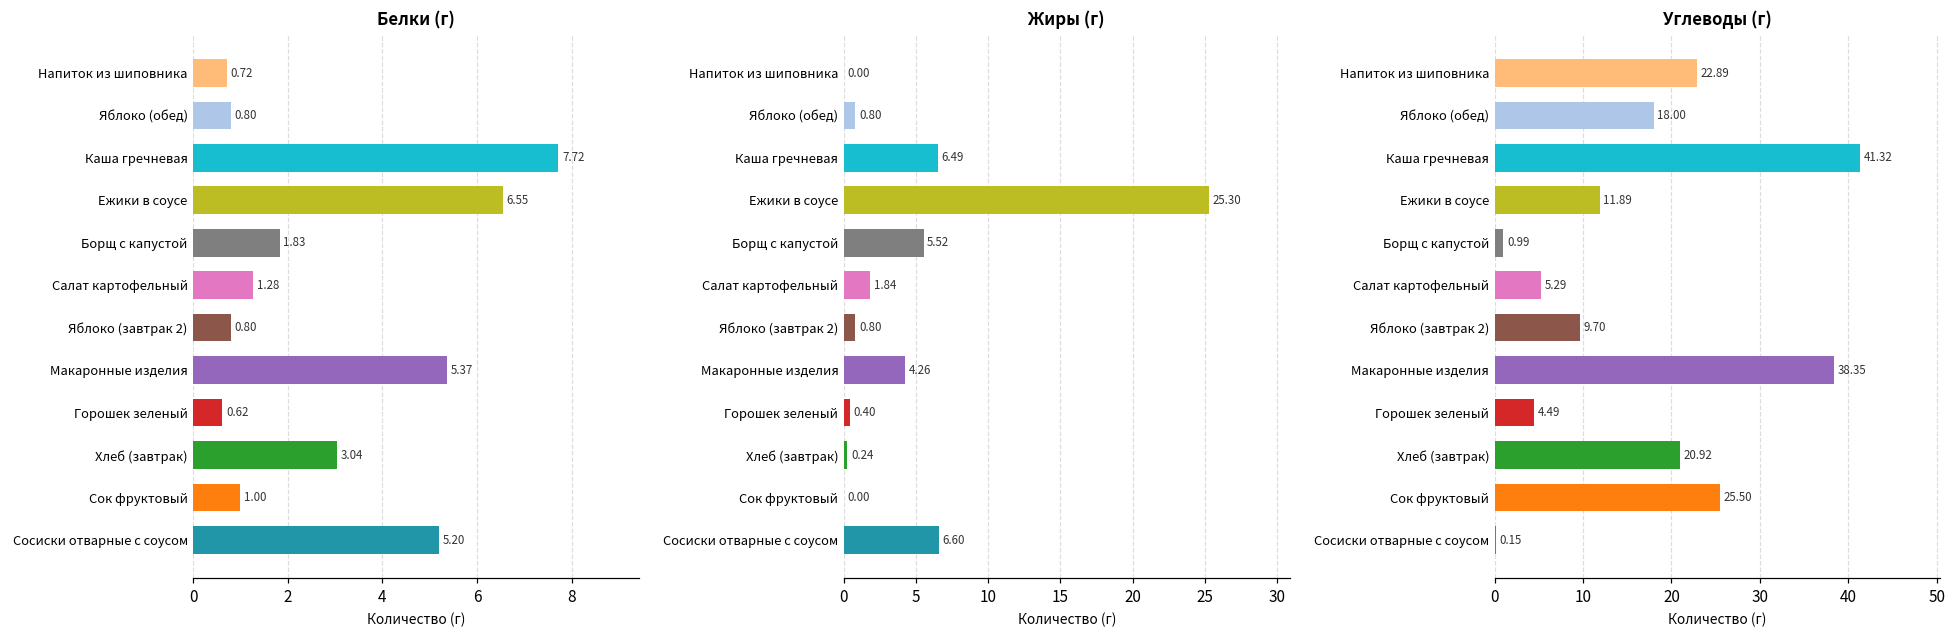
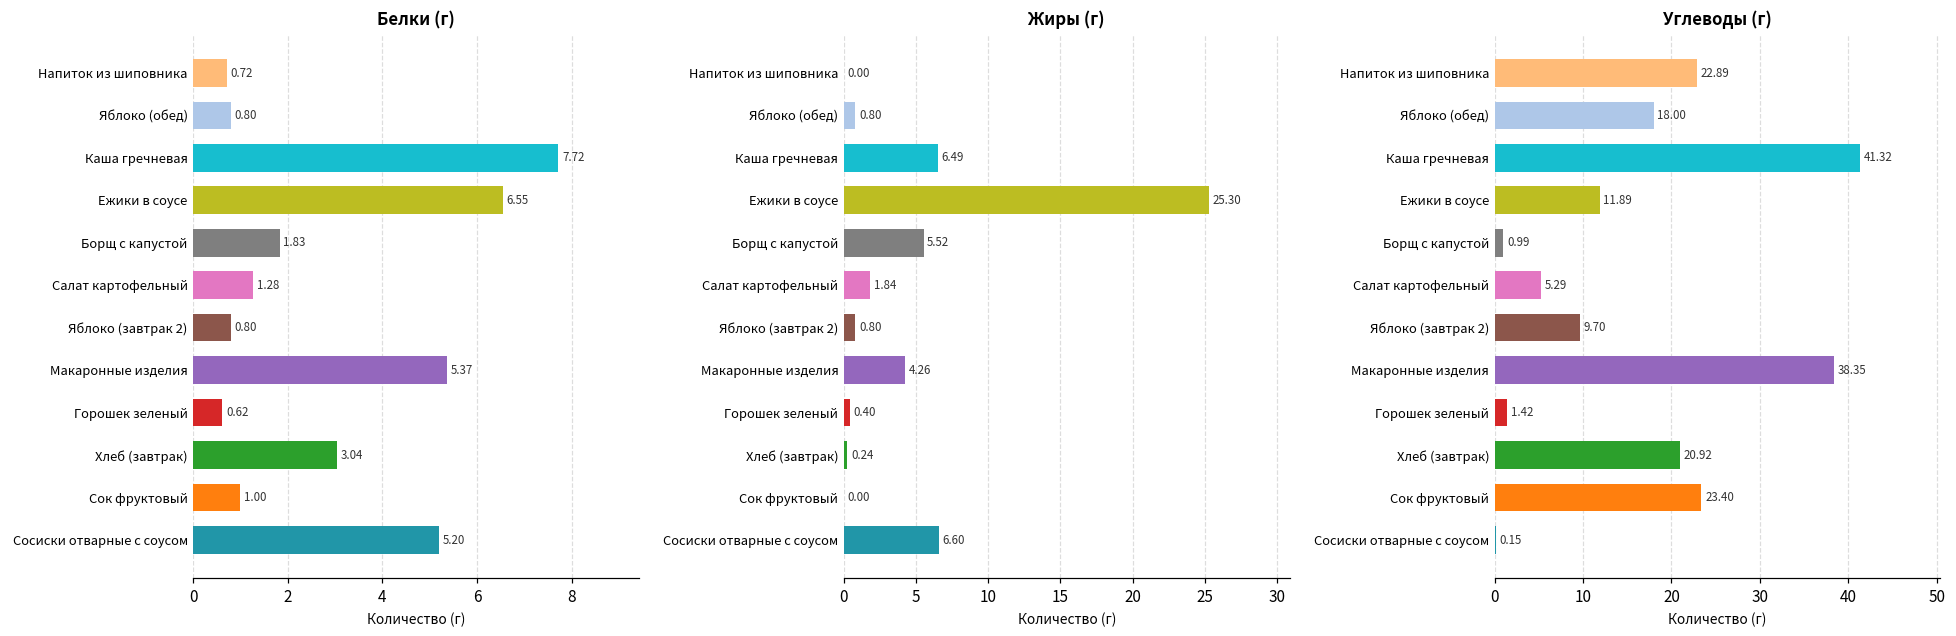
Углеводы (г), Горошек зеленый: 4.49 -> 1.42
Углеводы (г), Сок фруктовый: 25.50 -> 23.40
